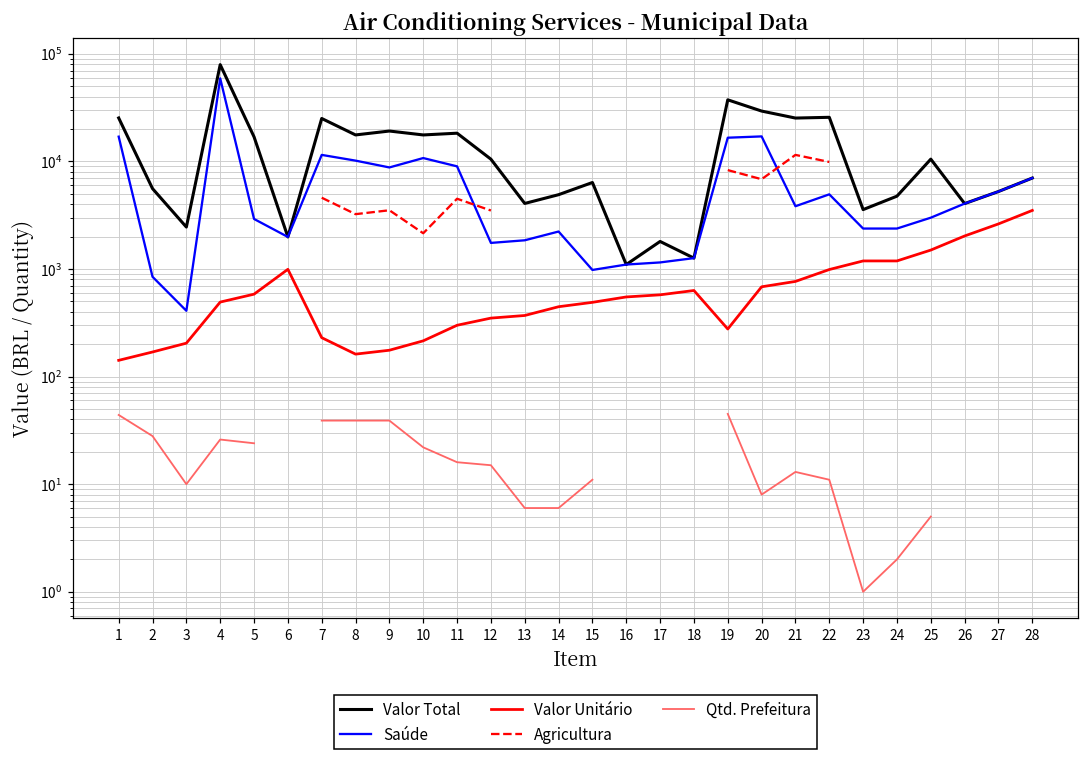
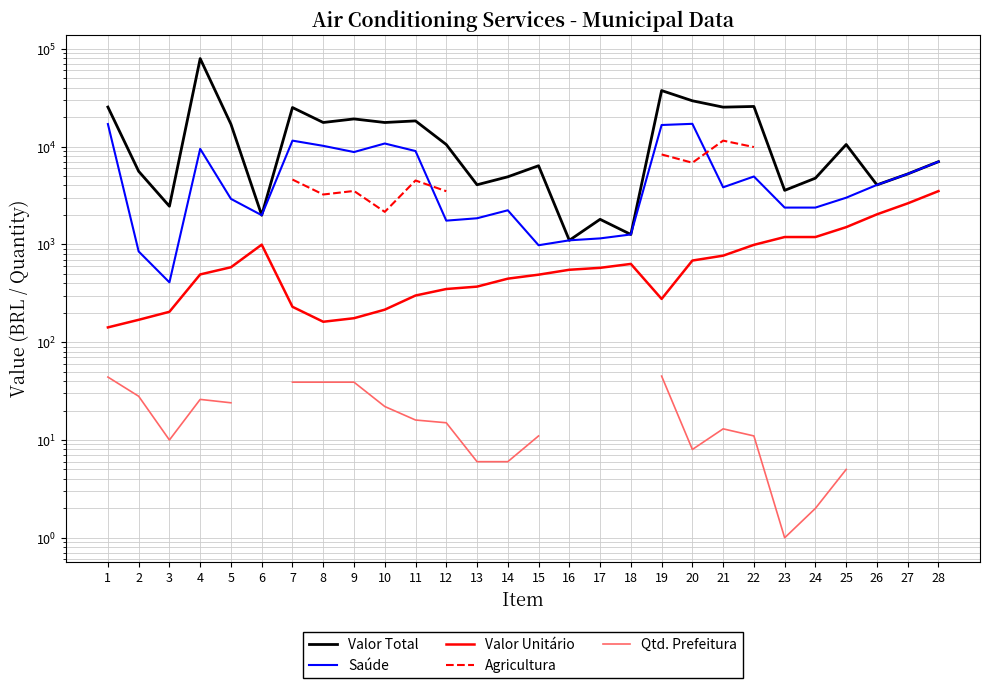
Saúde, 4: 60000 -> 9000
